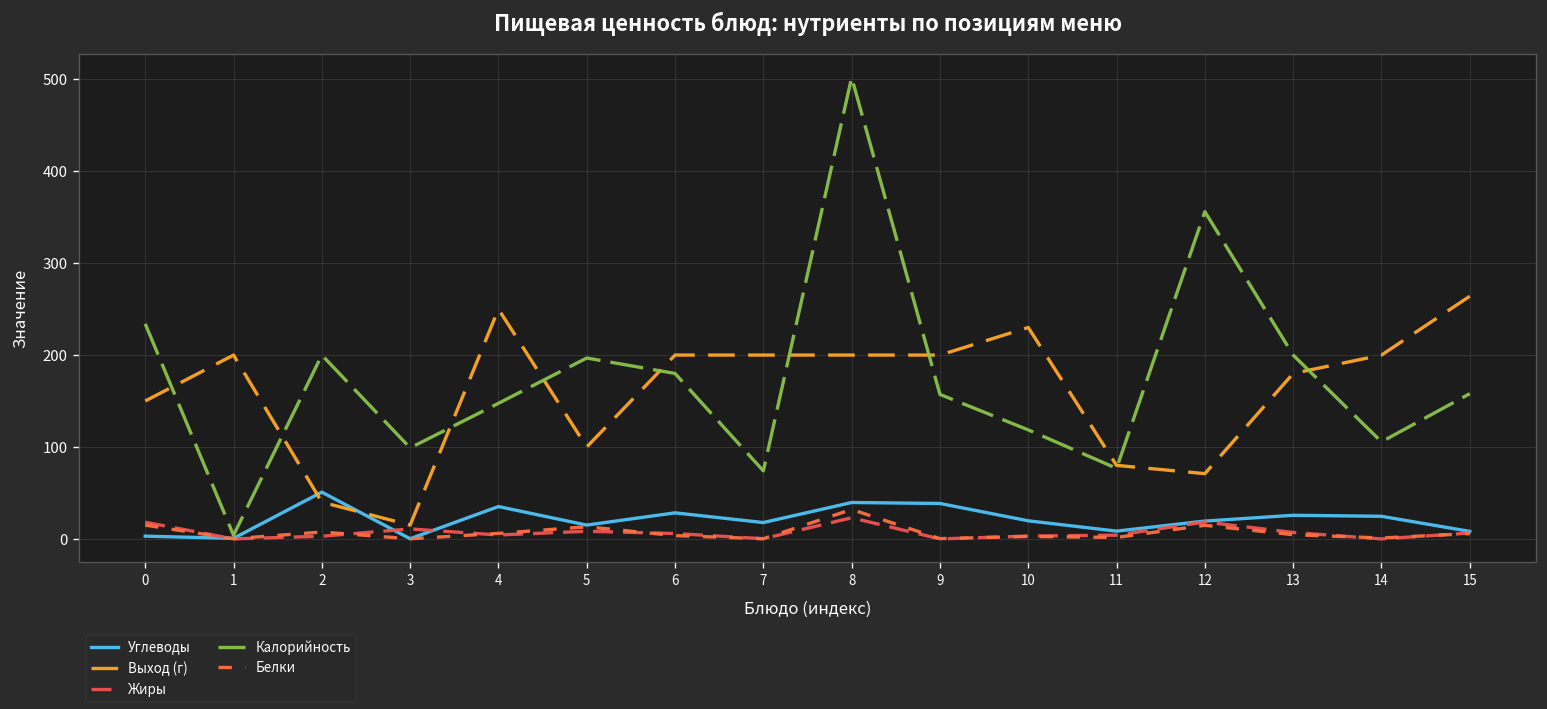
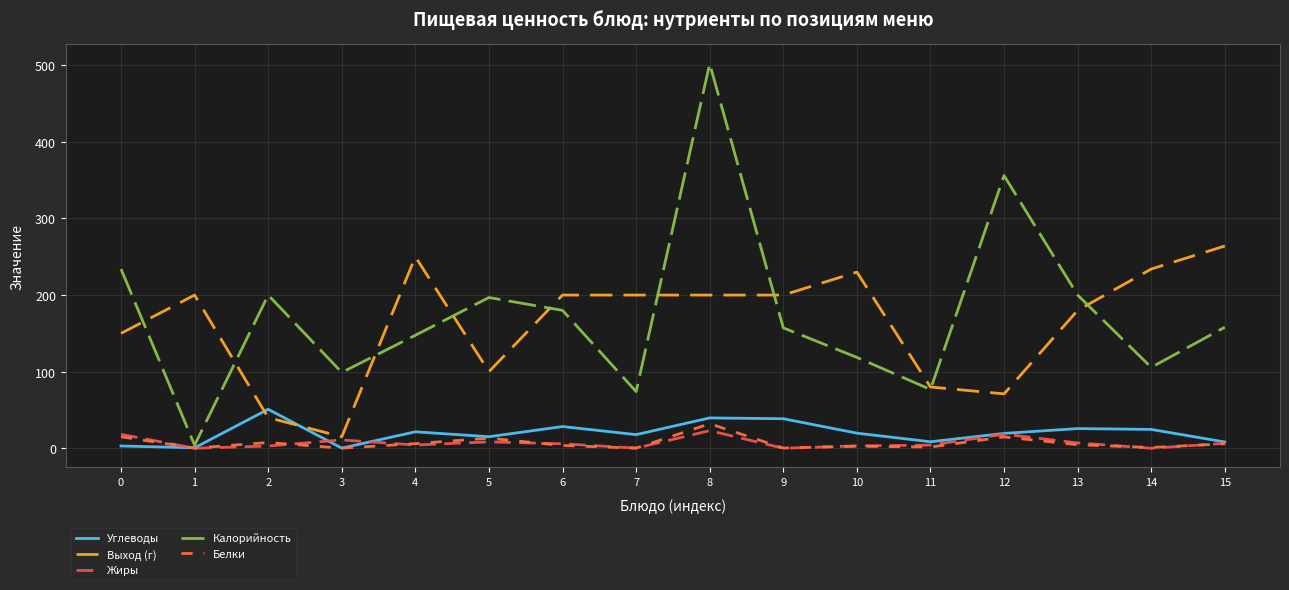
Углеводы, 4: 40 -> 20
Выход (г), 14: 200 -> 230
